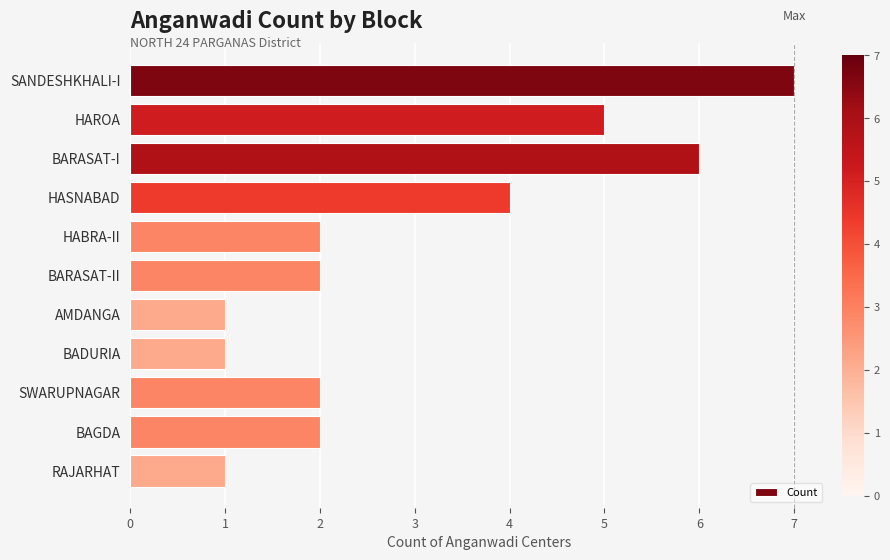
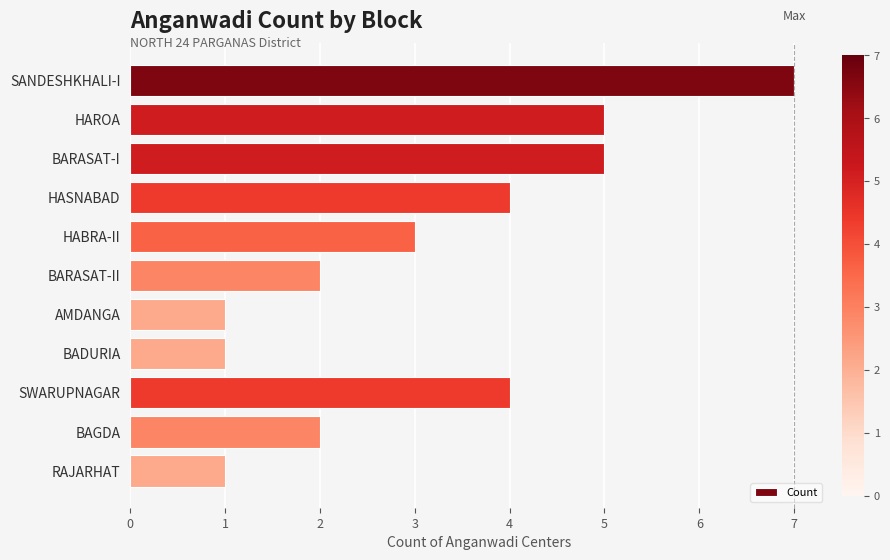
BARASAT-I: 6 -> 5
HABRA-II: 2 -> 3
SWARUPNAGAR: 2 -> 4
